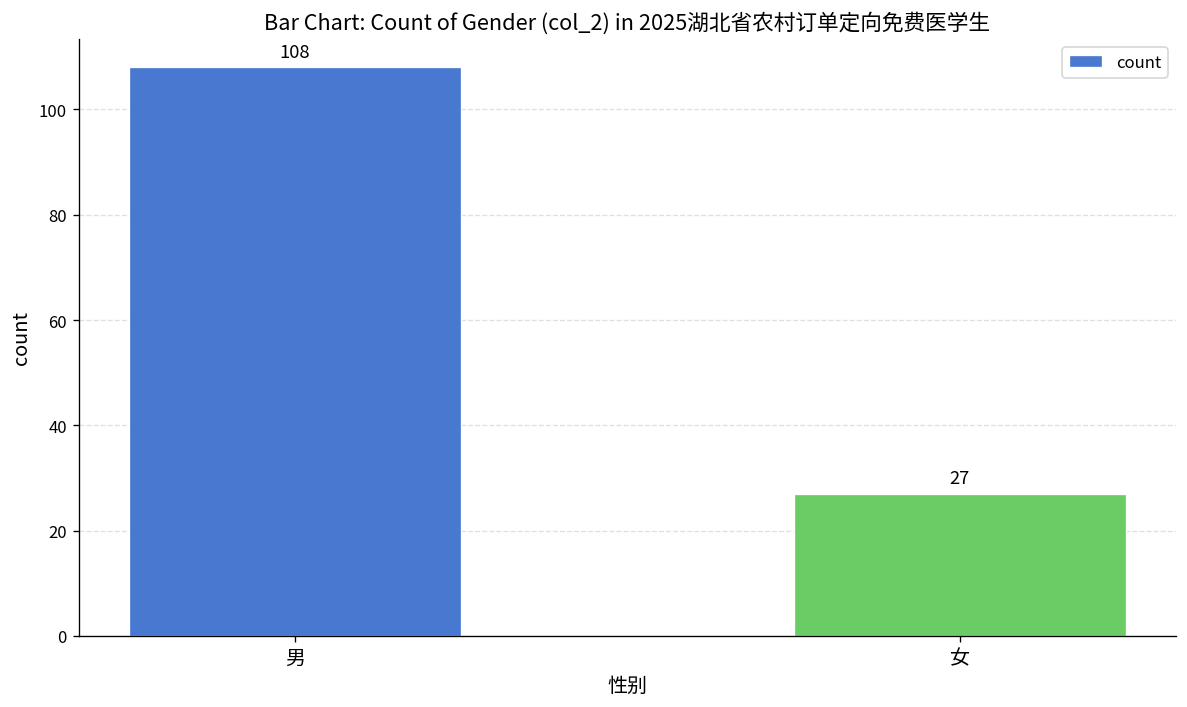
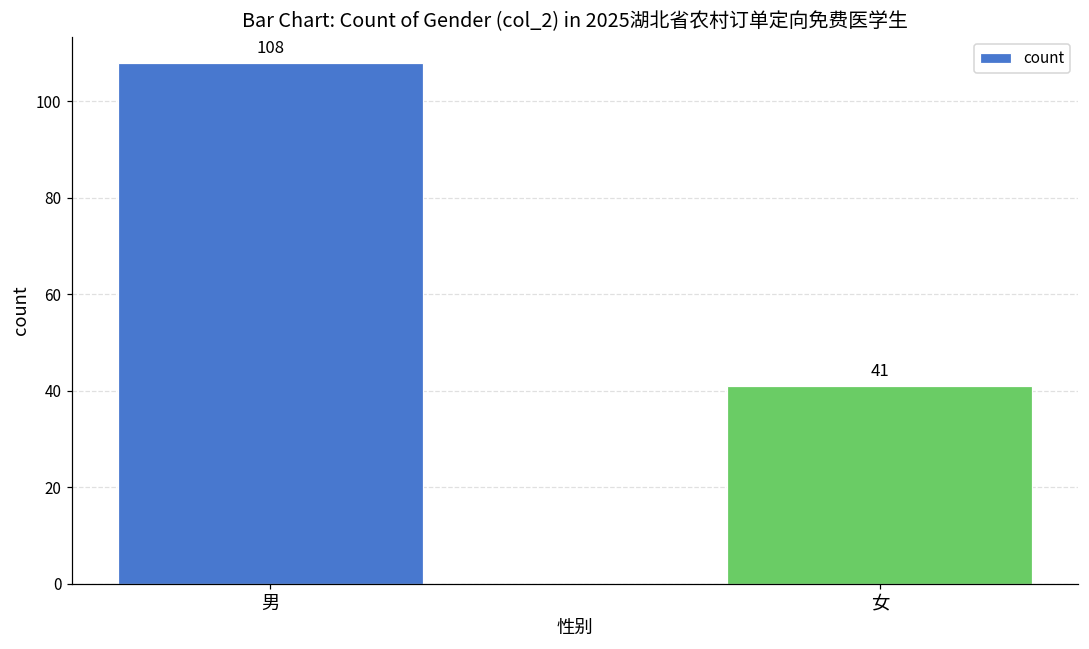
女: 27 -> 41
